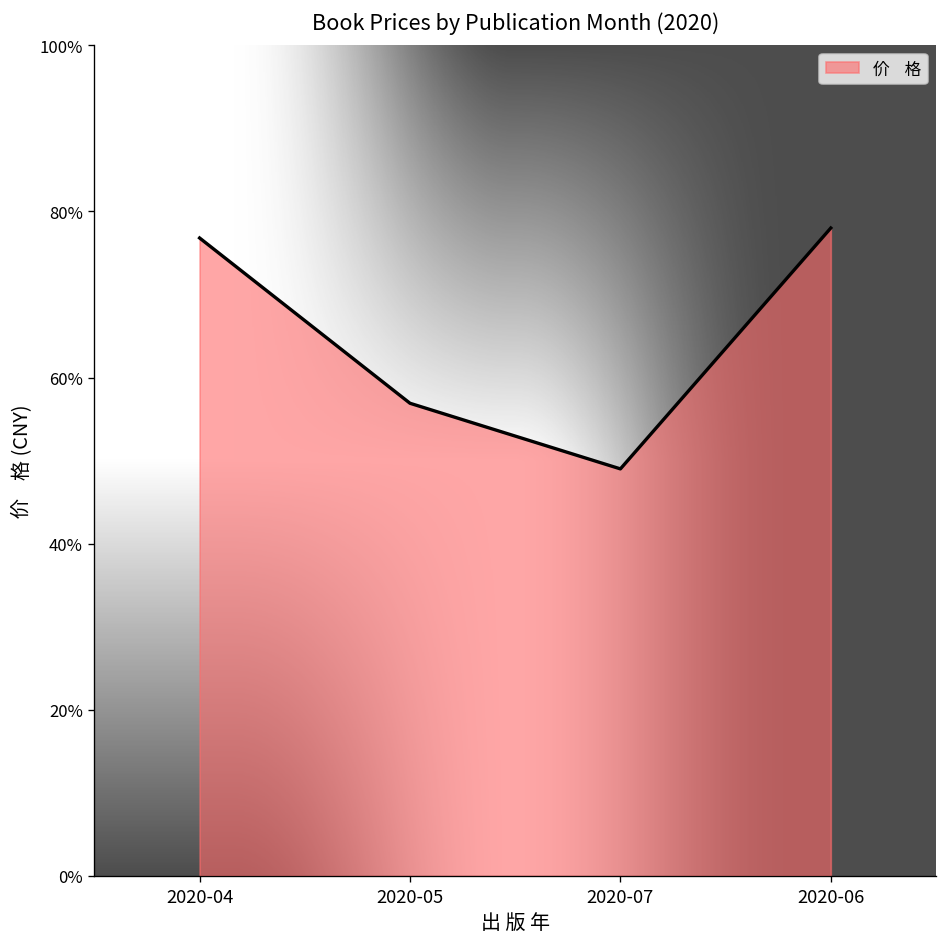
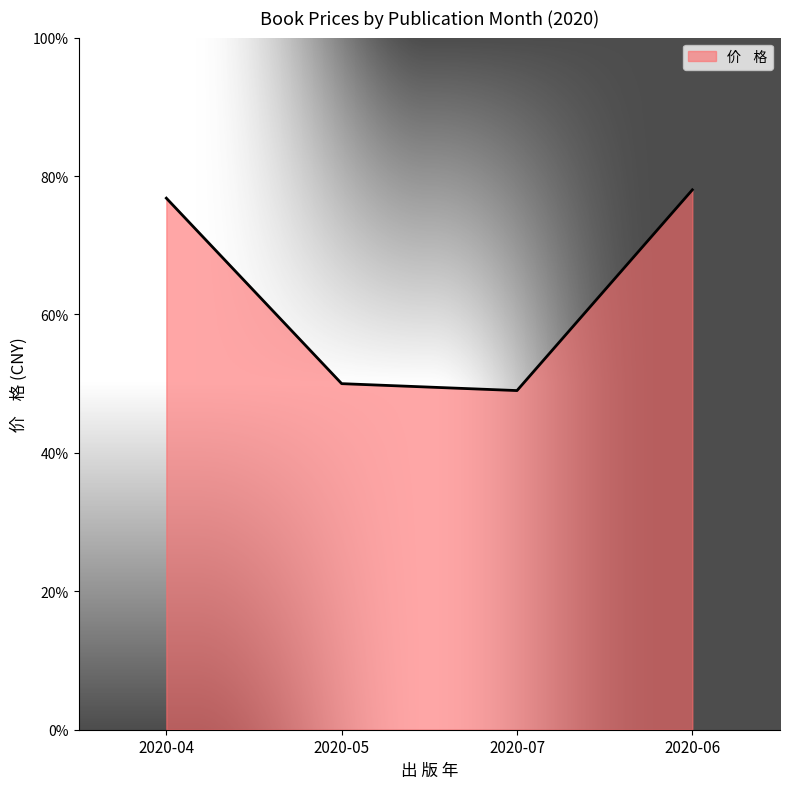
2020-05: 57% -> 50%
